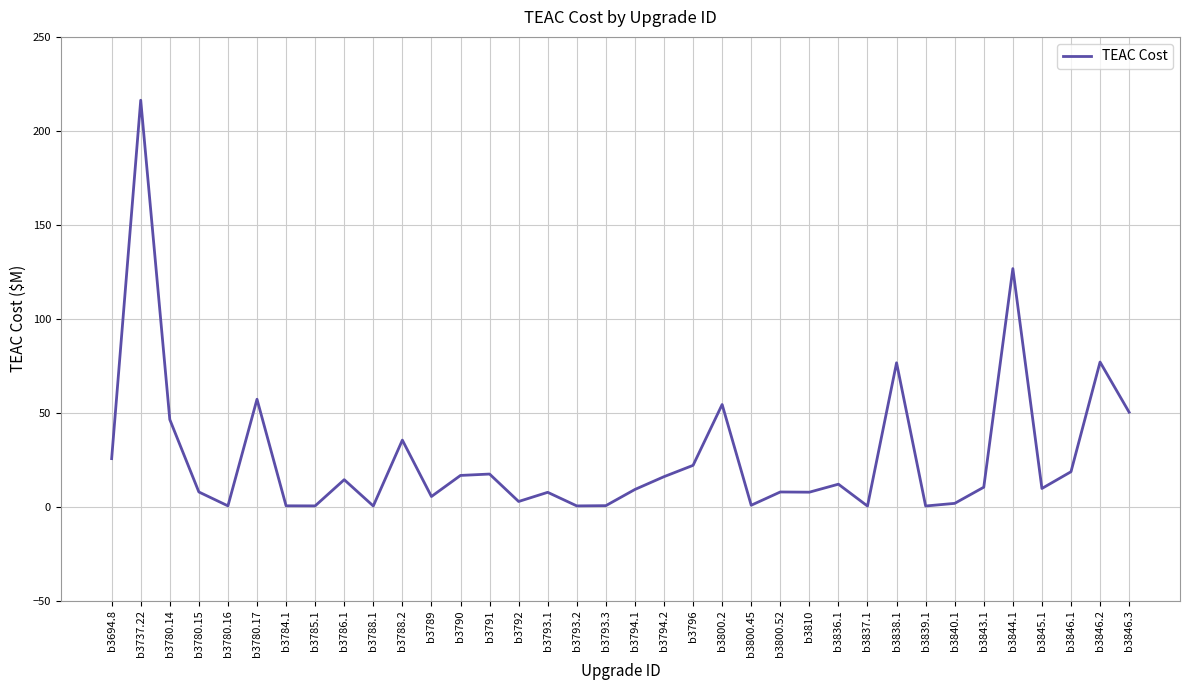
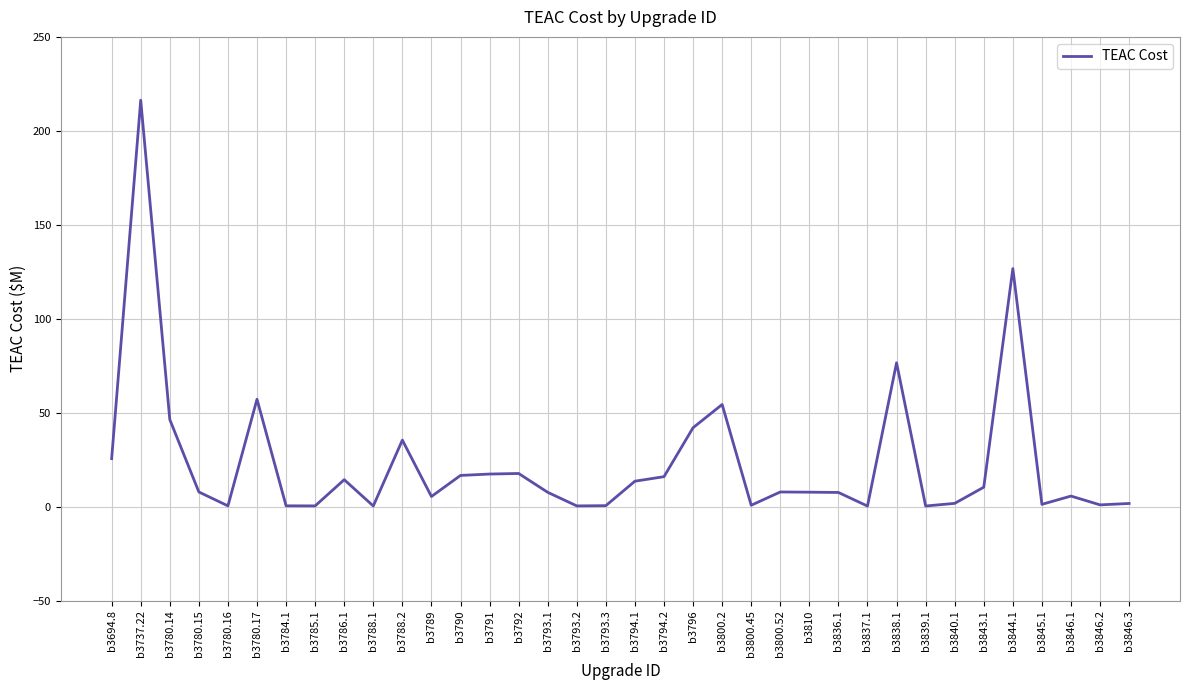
b3792: 3 -> 18
b3794.1: 9 -> 14
b3796: 22 -> 42
b3836.1: 12 -> 8
b3845.1: 10 -> 1
b3846.1: 19 -> 6
b3846.2: 77 -> 1
b3846.3: 50 -> 2
